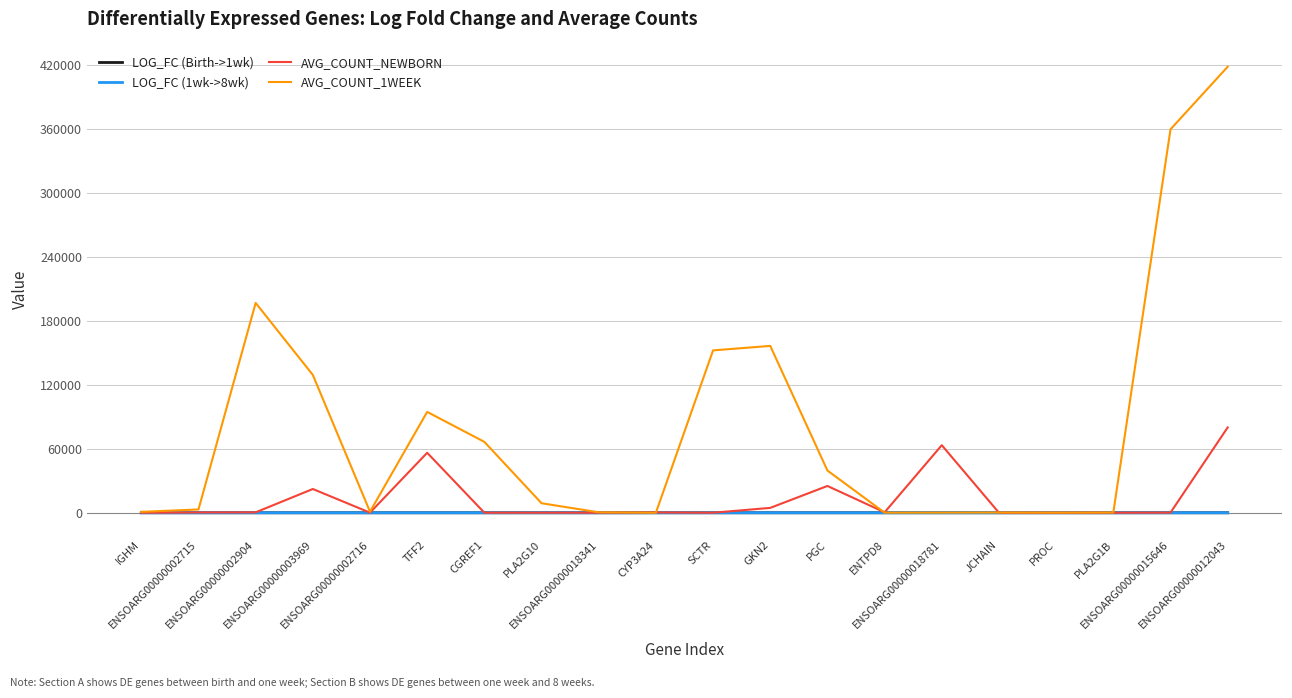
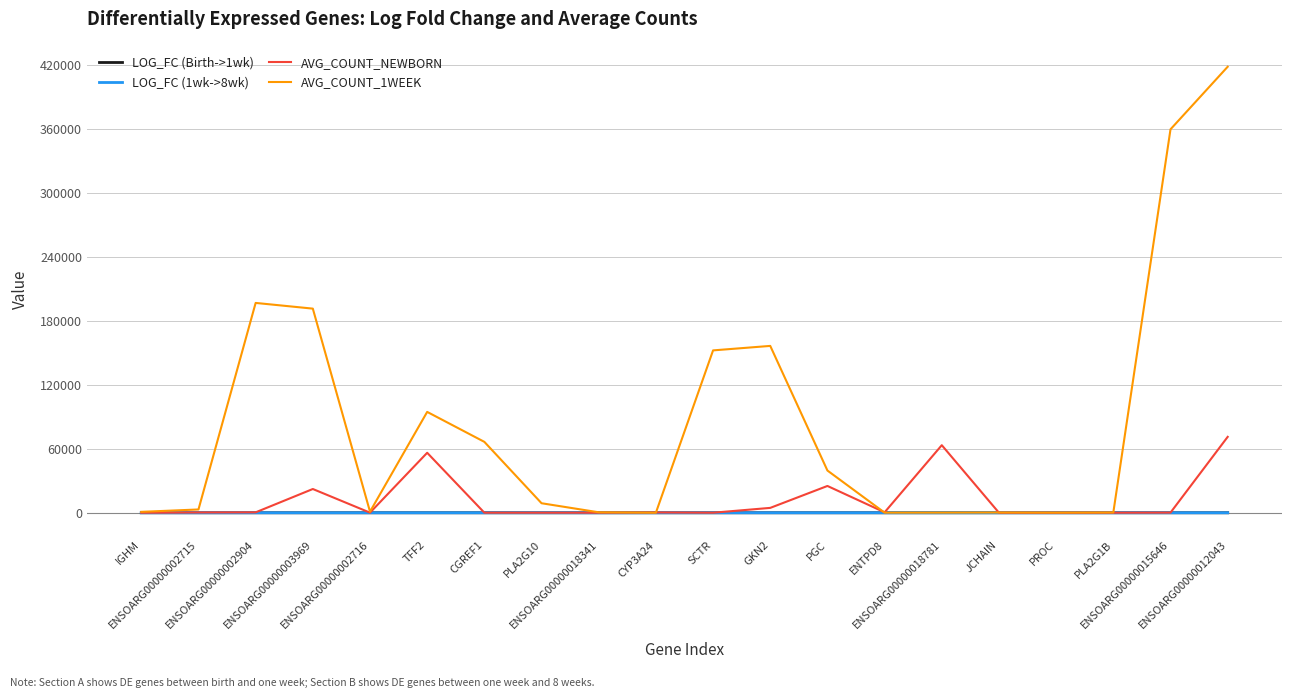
AVG_COUNT_1WEEK, ENSOARG00000003969: 129000 -> 191000
AVG_COUNT_NEWBORN, ENSOARG00000012043: 80000 -> 71000
